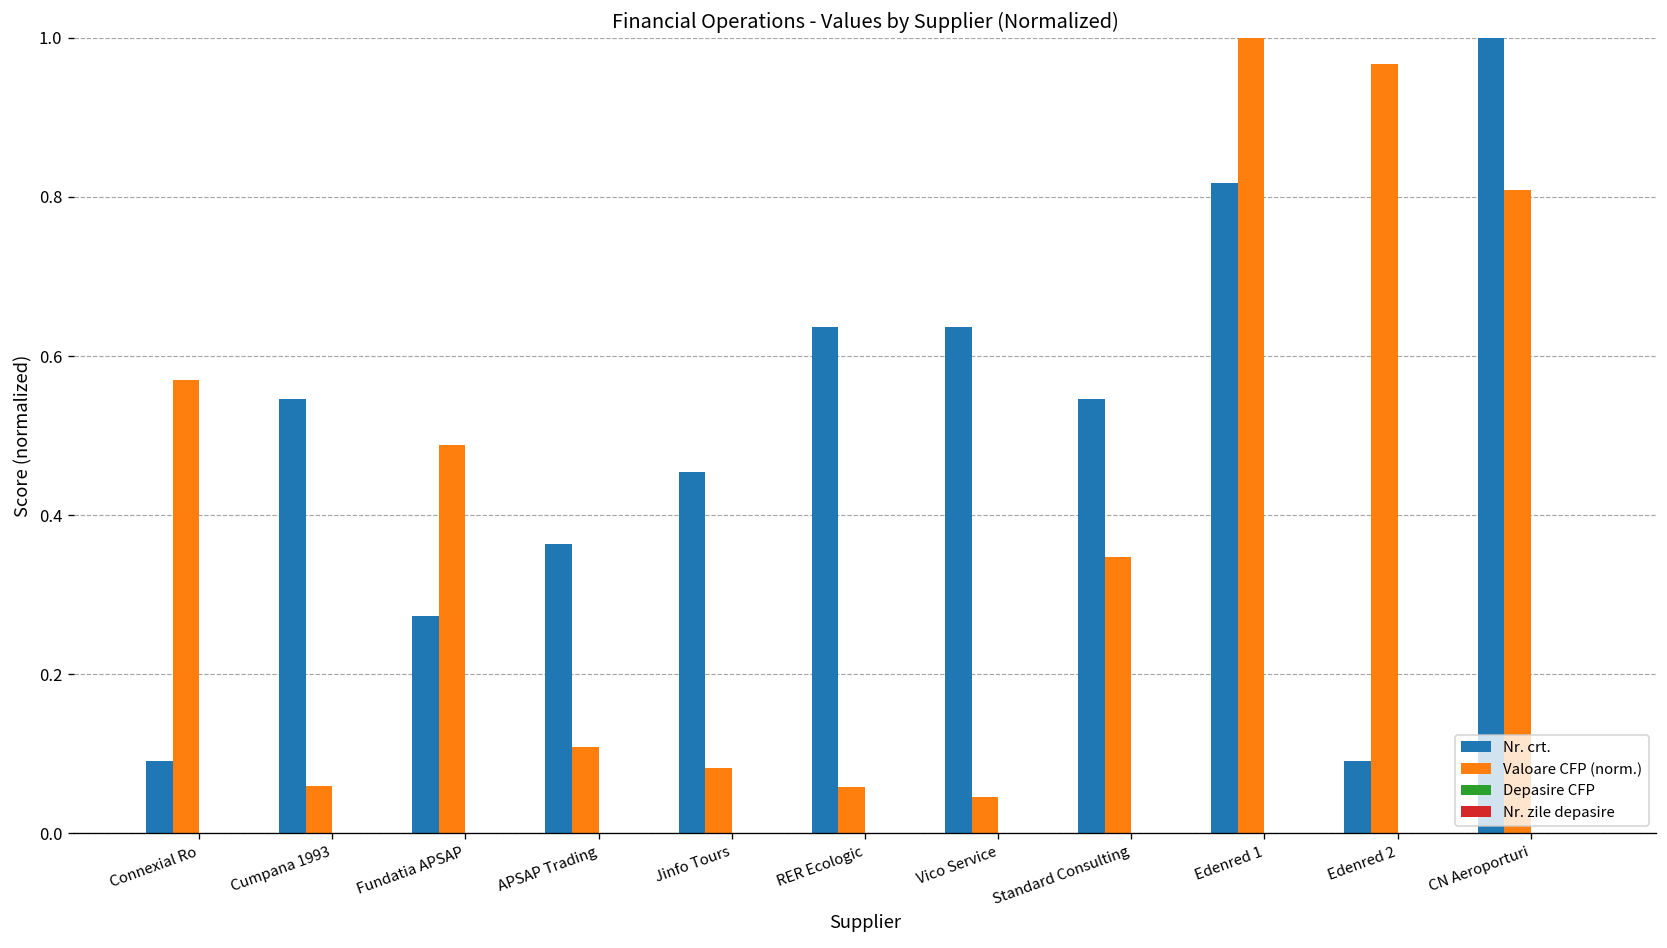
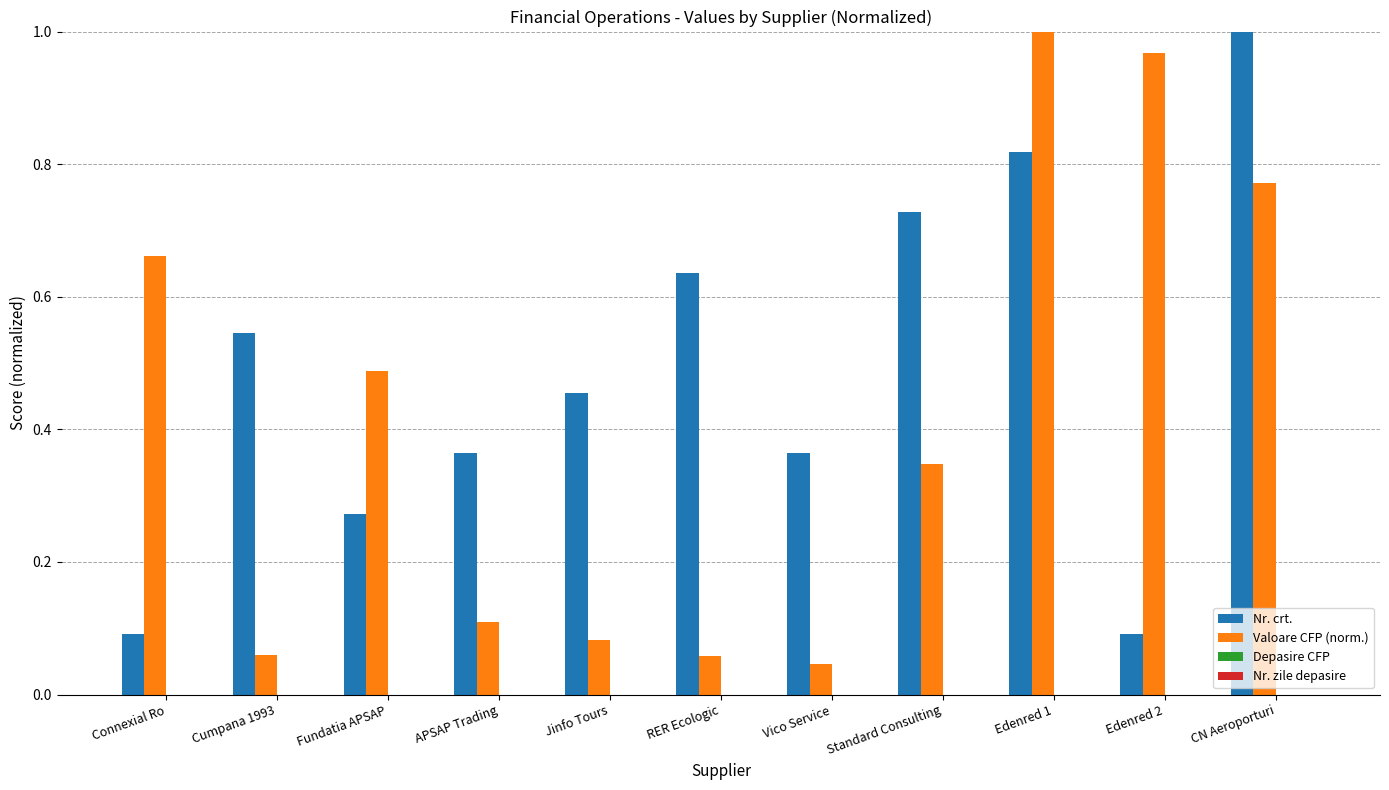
Valoare CFP (norm.), Connexial Ro: 0.57 -> 0.66
Nr. crt., Vico Service: 0.64 -> 0.36
Nr. crt., Standard Consulting: 0.55 -> 0.73
Valoare CFP (norm.), CN Aeroporturi: 0.81 -> 0.77
